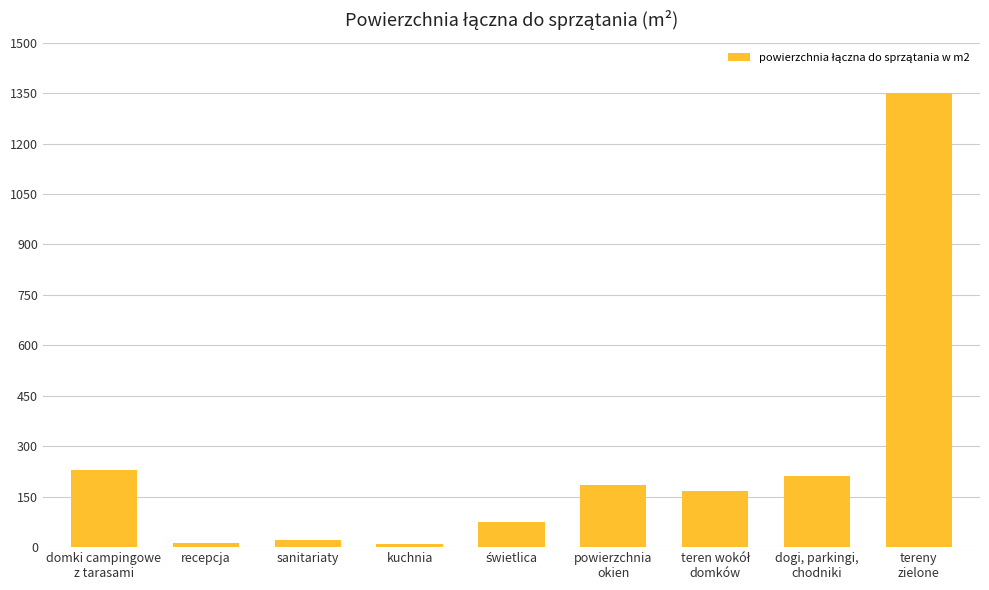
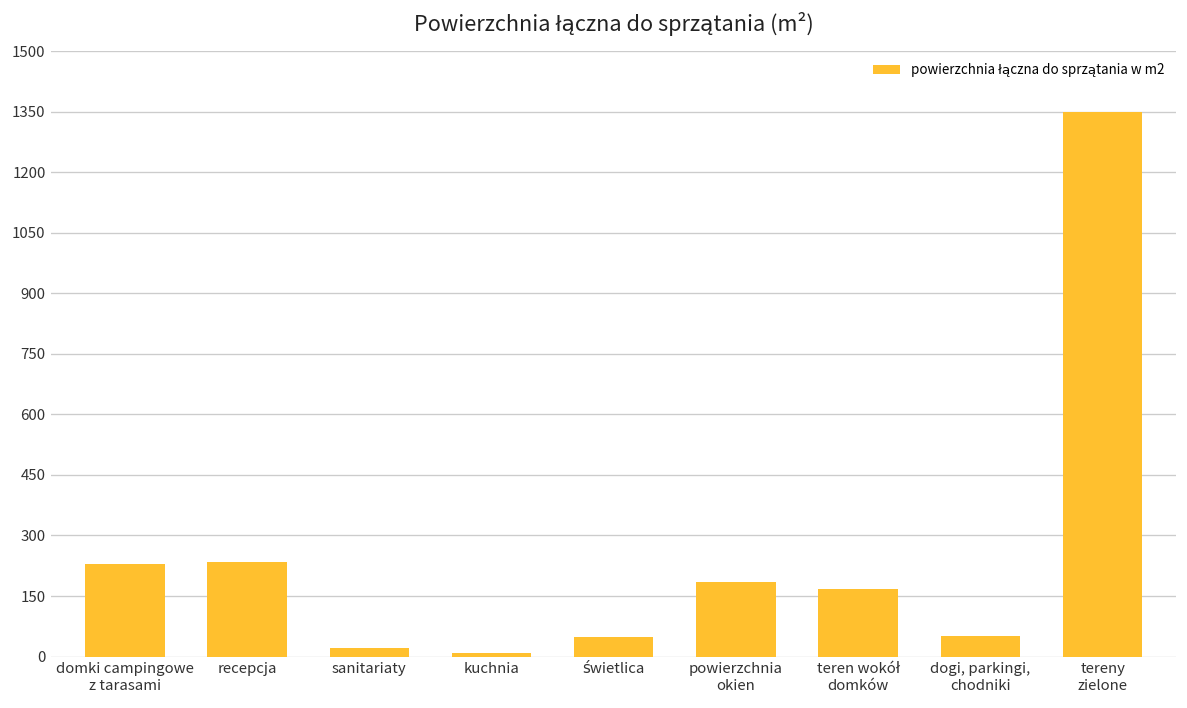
recepcja: 10 -> 230
świetlica: 70 -> 50
dogi, parkingi, chodniki: 210 -> 50
